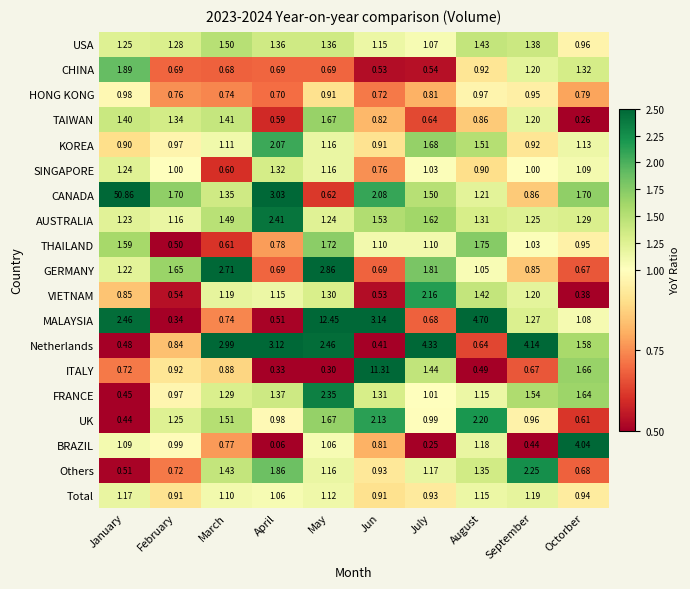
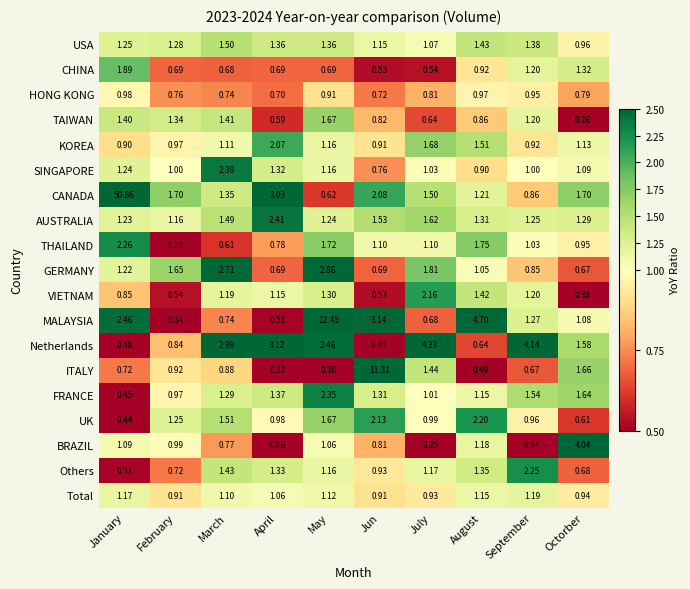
SINGAPORE, March: 0.60 -> 2.39
THAILAND, January: 1.59 -> 2.26
Others, April: 1.86 -> 1.33
